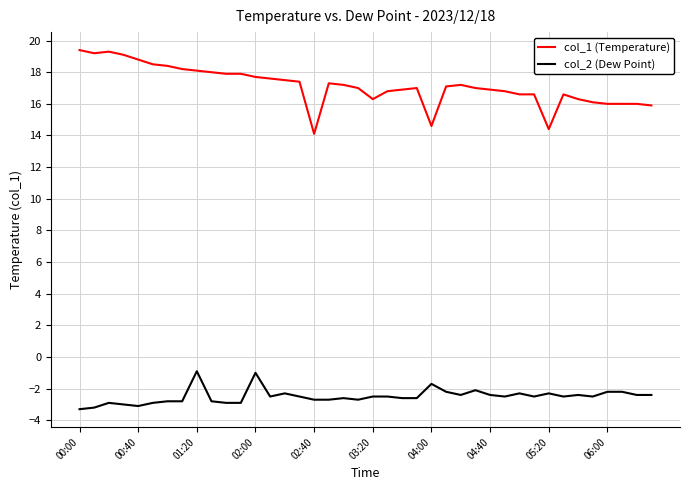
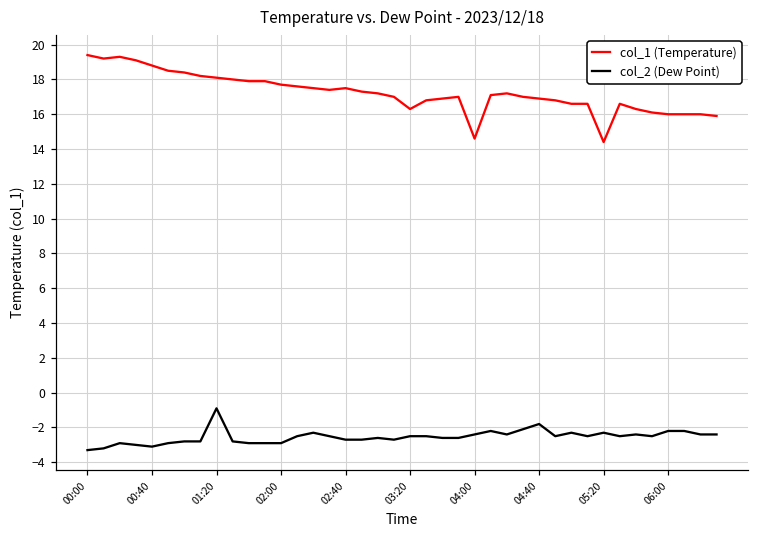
col_2 (Dew Point), 02:00: -1.0 -> -2.9
col_1 (Temperature), 02:40: 14.1 -> 17.5
col_2 (Dew Point), 04:00: -1.7 -> -2.4
col_2 (Dew Point), 04:40: -2.4 -> -1.8
